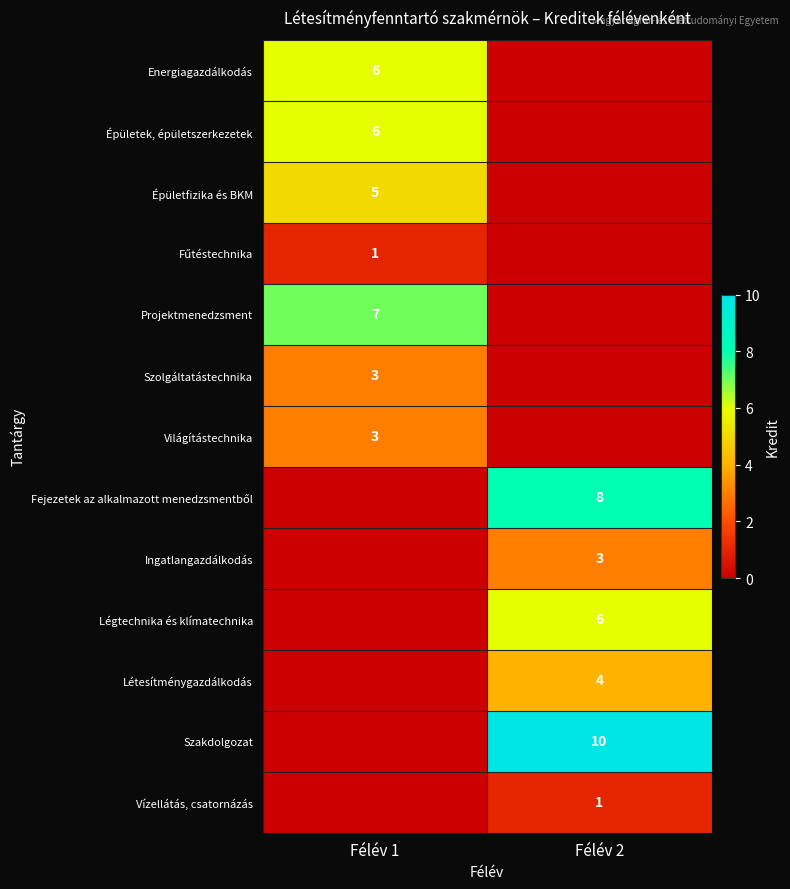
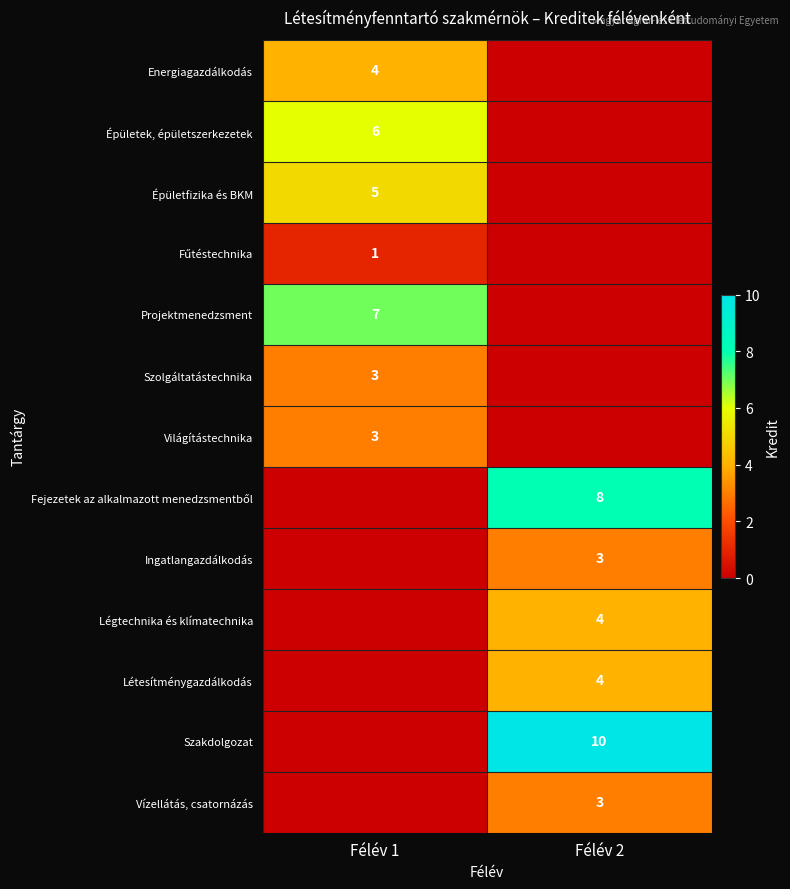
Energiagazdálkodás, Félév 1: 6 -> 4
Légtechnika és klímatechnika, Félév 2: 6 -> 4
Vízellátás, csatornázás, Félév 2: 1 -> 3
